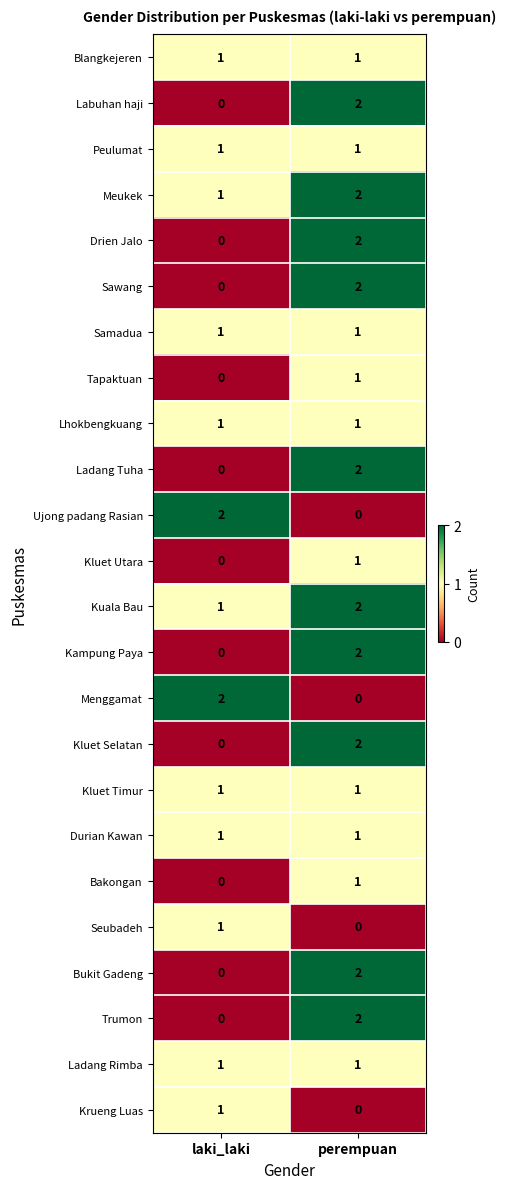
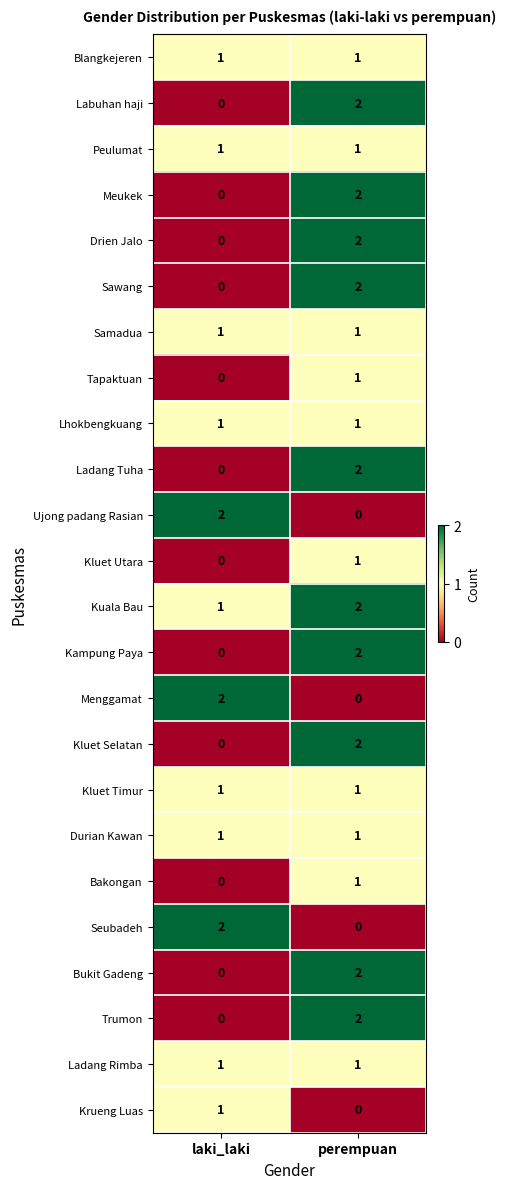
Meukek, laki_laki: 1 -> 0
Seubadeh, laki_laki: 1 -> 2
